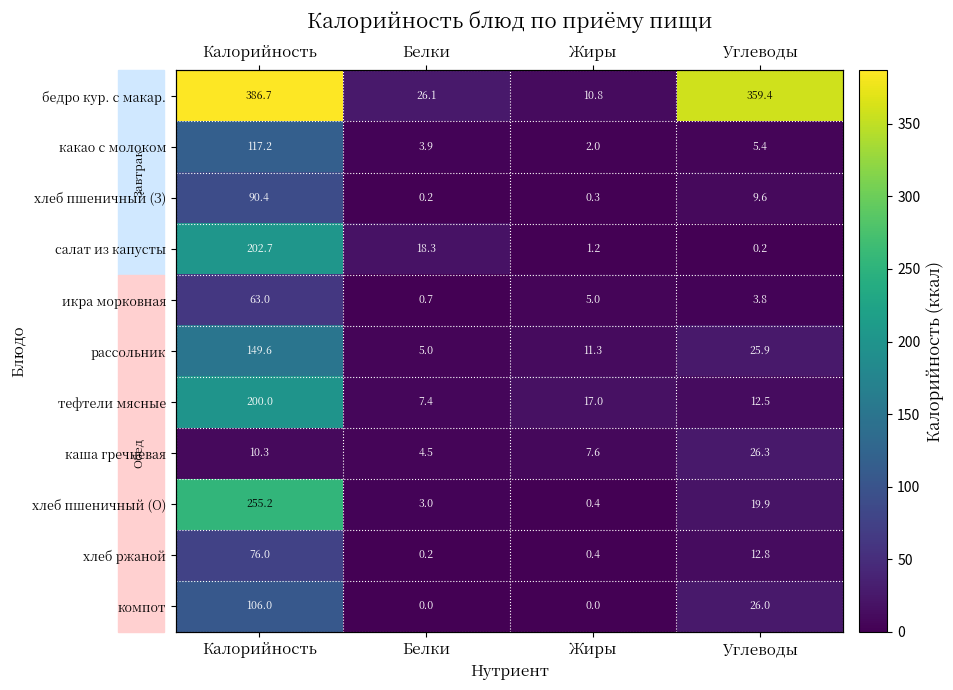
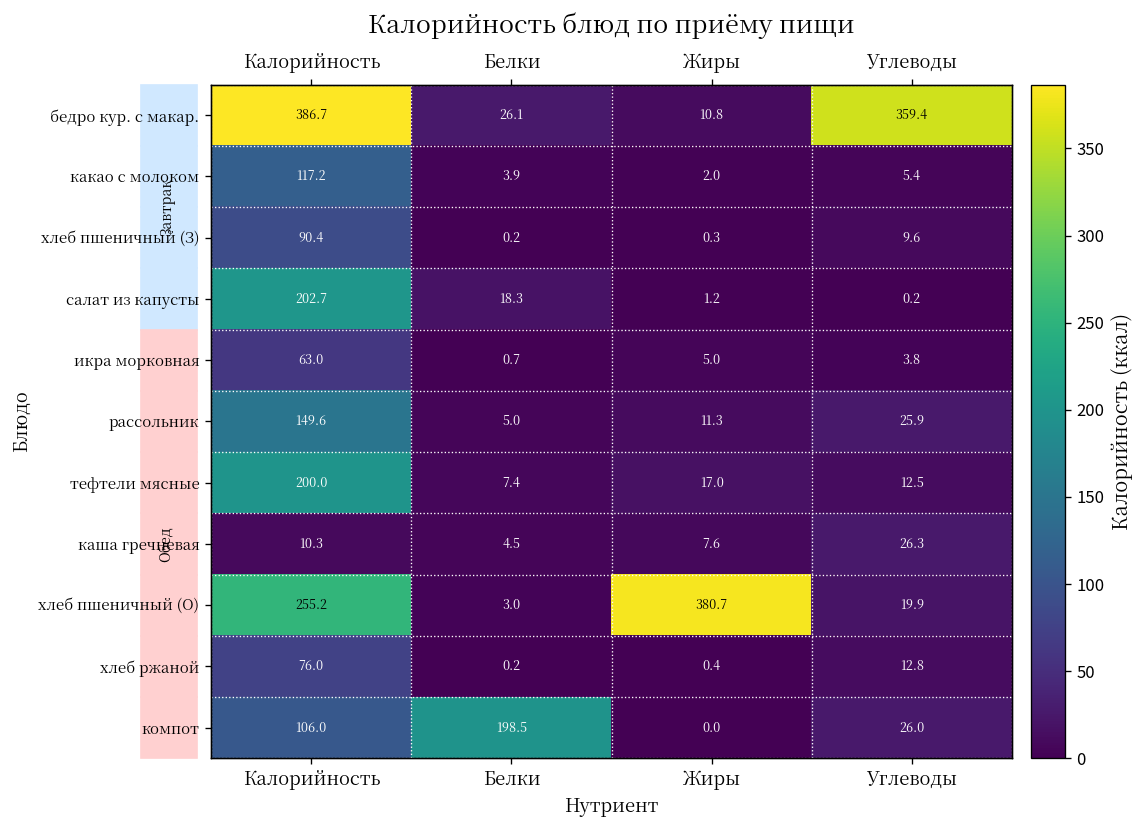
хлеб пшеничный (О), Жиры: 0.4 -> 380.7
компот, Белки: 0.0 -> 198.5
